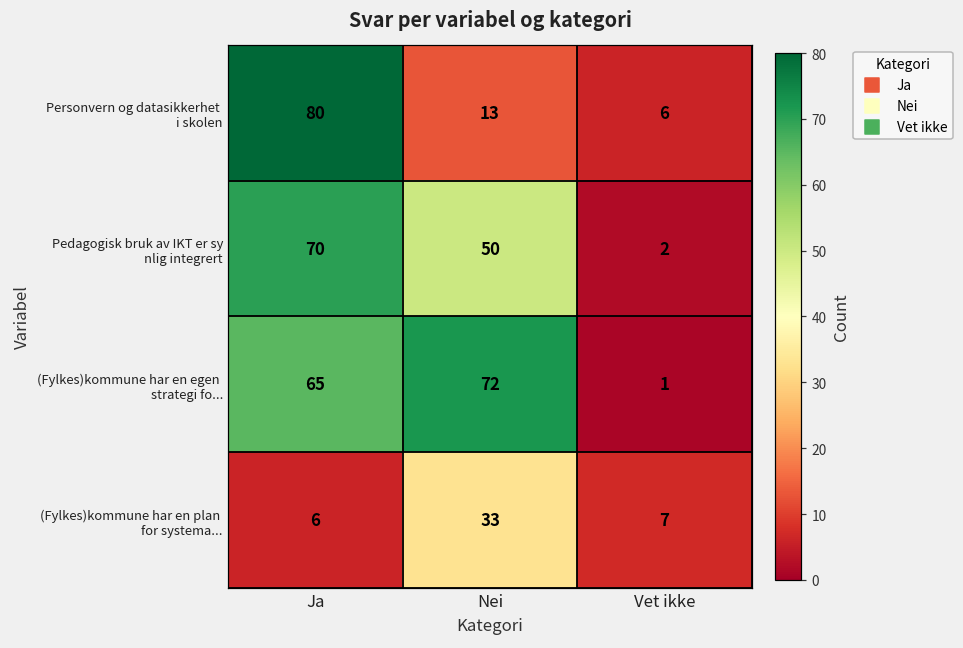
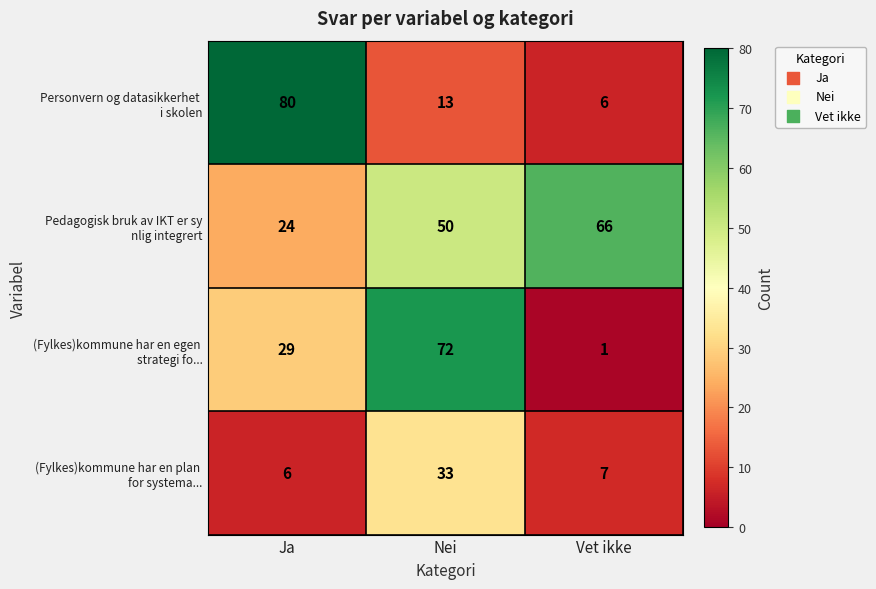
Pedagogisk bruk av IKT er sy nlig integrert, Ja: 70 -> 24
Pedagogisk bruk av IKT er sy nlig integrert, Vet ikke: 2 -> 66
(Fylkes)kommune har en egen strategi fo..., Ja: 65 -> 29
